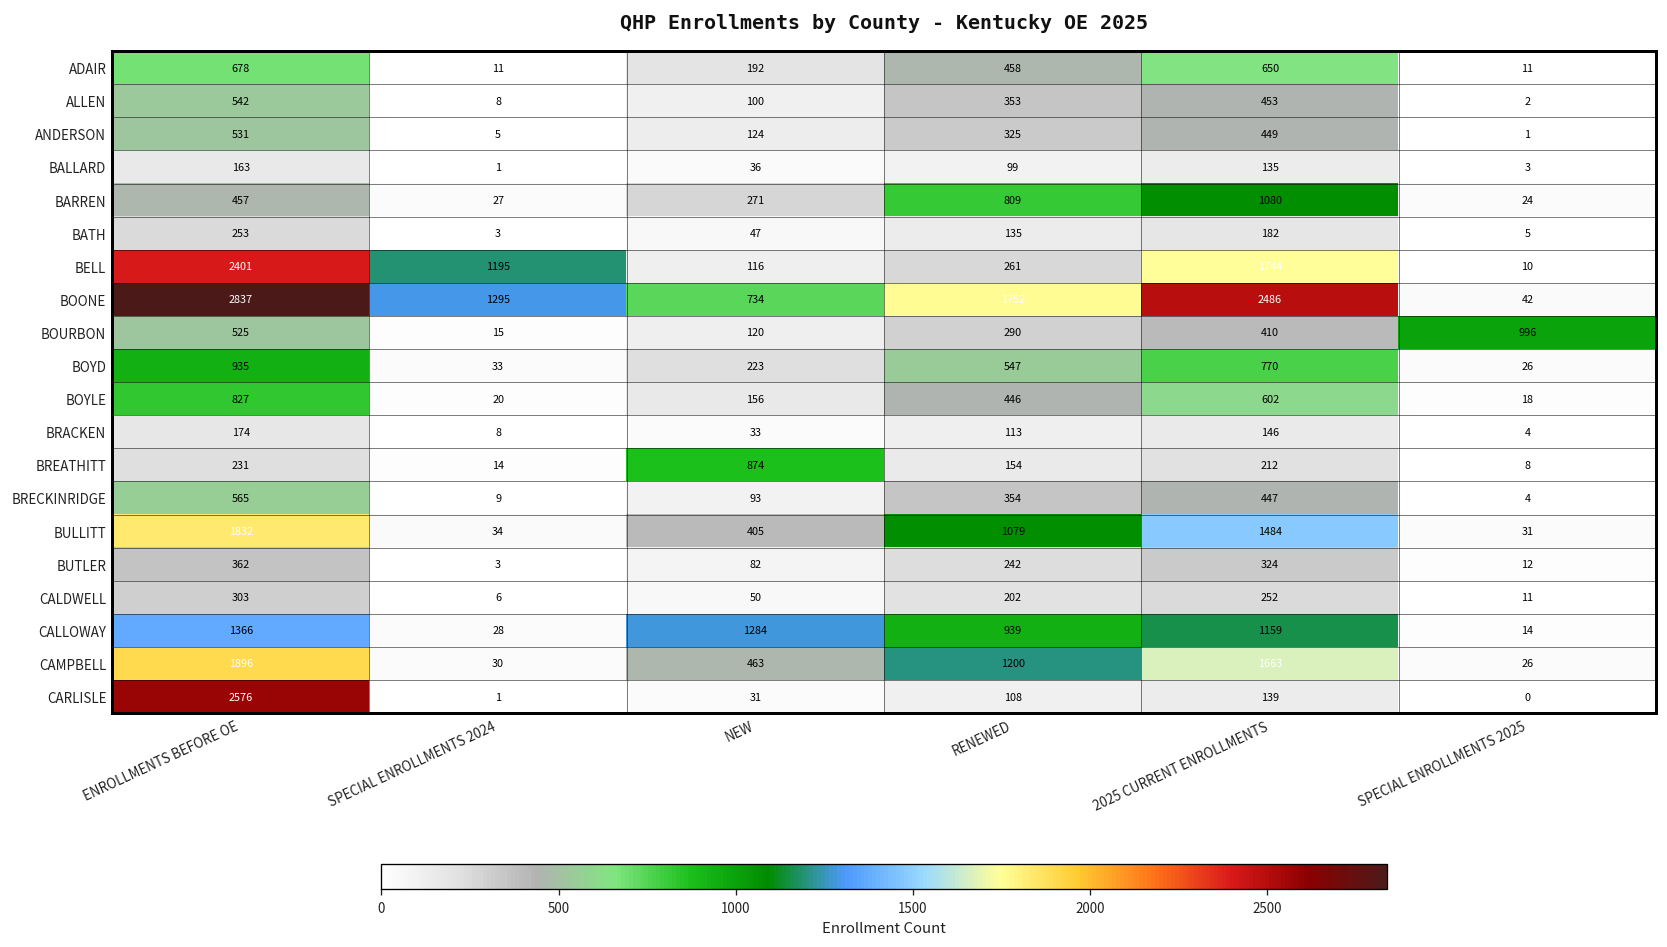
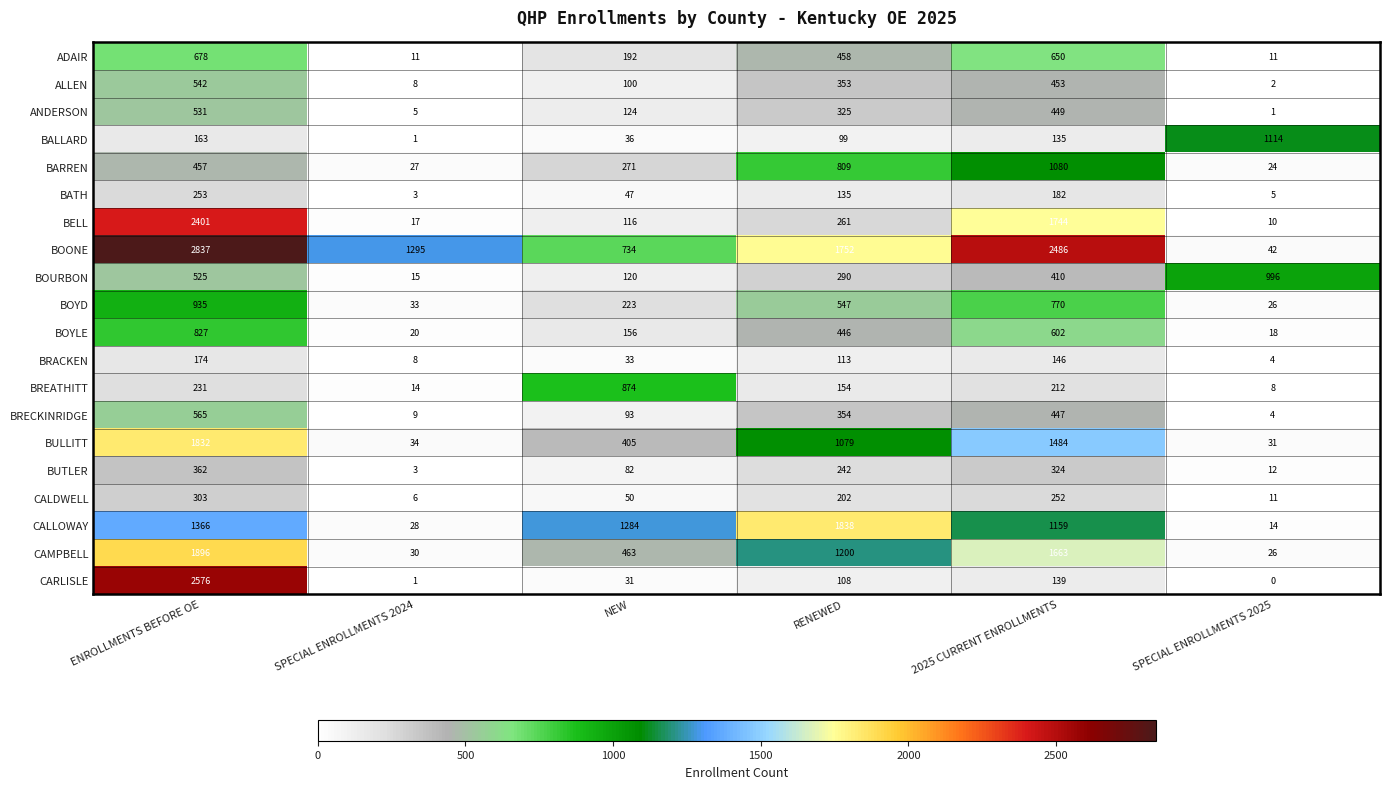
BALLARD, SPECIAL ENROLLMENTS 2025: 3 -> 1114
BELL, SPECIAL ENROLLMENTS 2024: 1195 -> 17
CALLOWAY, RENEWED: 939 -> 1838
